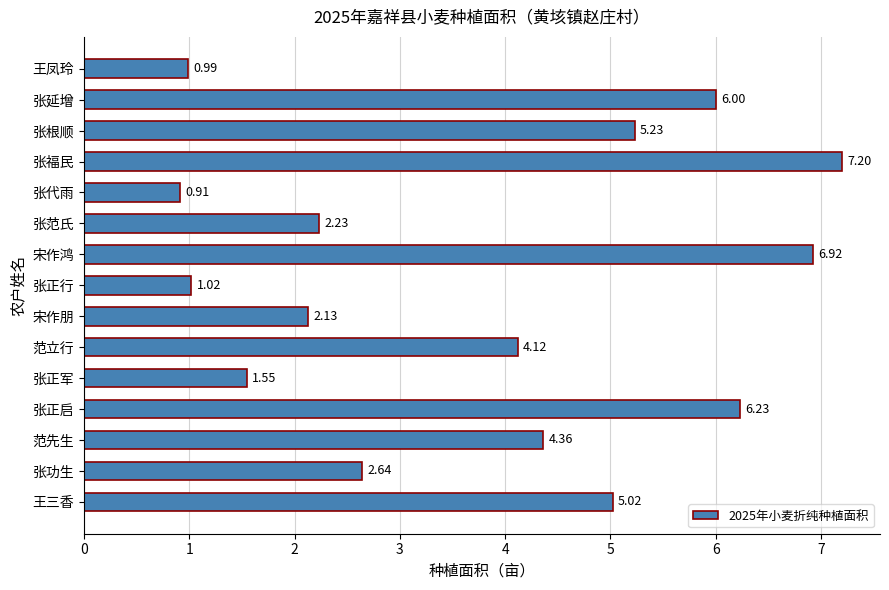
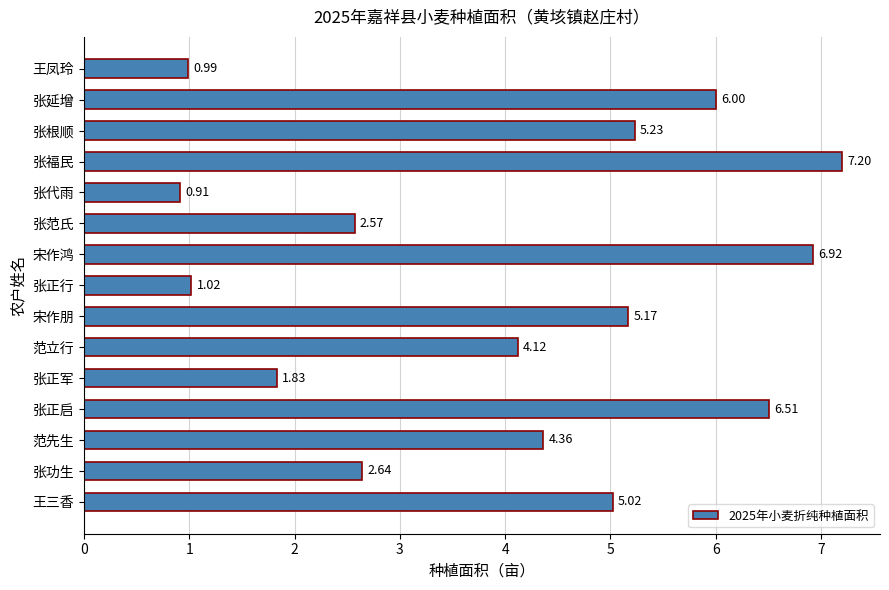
张范氏: 2.23 -> 2.57
宋作朋: 2.13 -> 5.17
张正军: 1.55 -> 1.83
张正启: 6.23 -> 6.51
